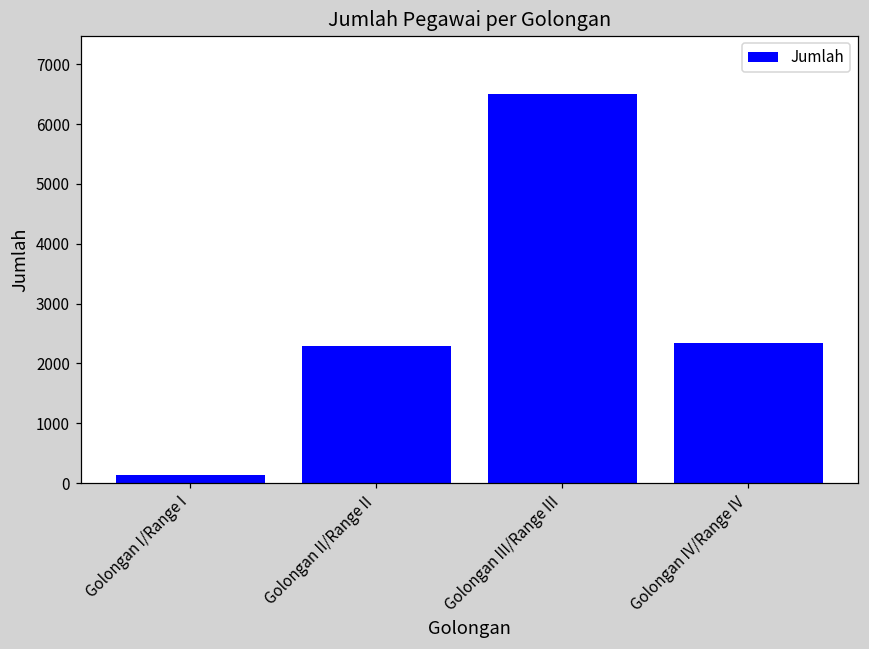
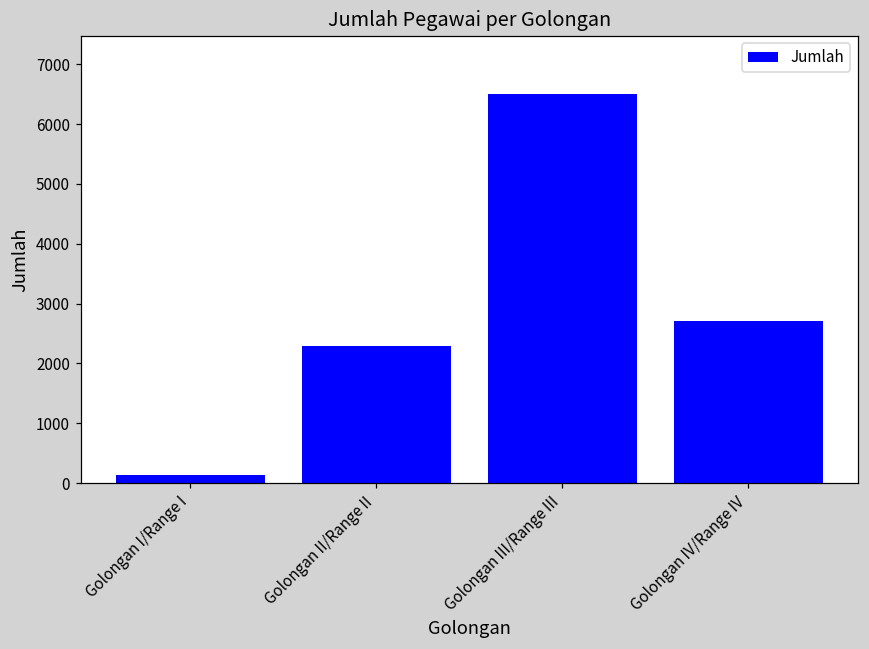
Golongan IV/Range IV: 2300 -> 2700
